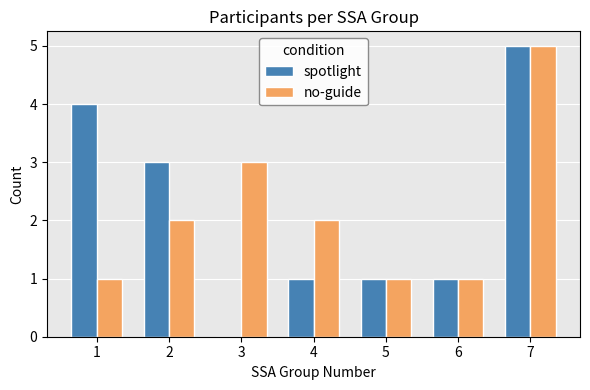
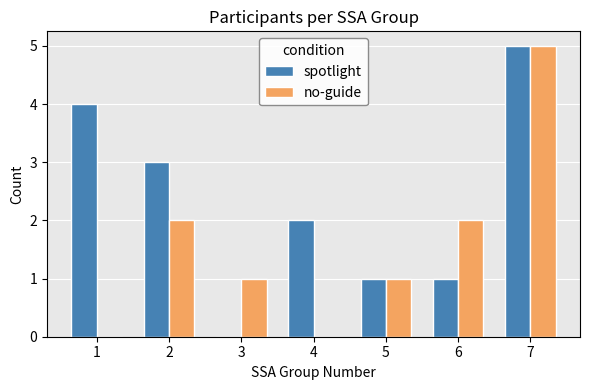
no-guide, 1: 1 -> 0
no-guide, 3: 3 -> 1
spotlight, 4: 1 -> 2
no-guide, 4: 2 -> 0
no-guide, 6: 1 -> 2
